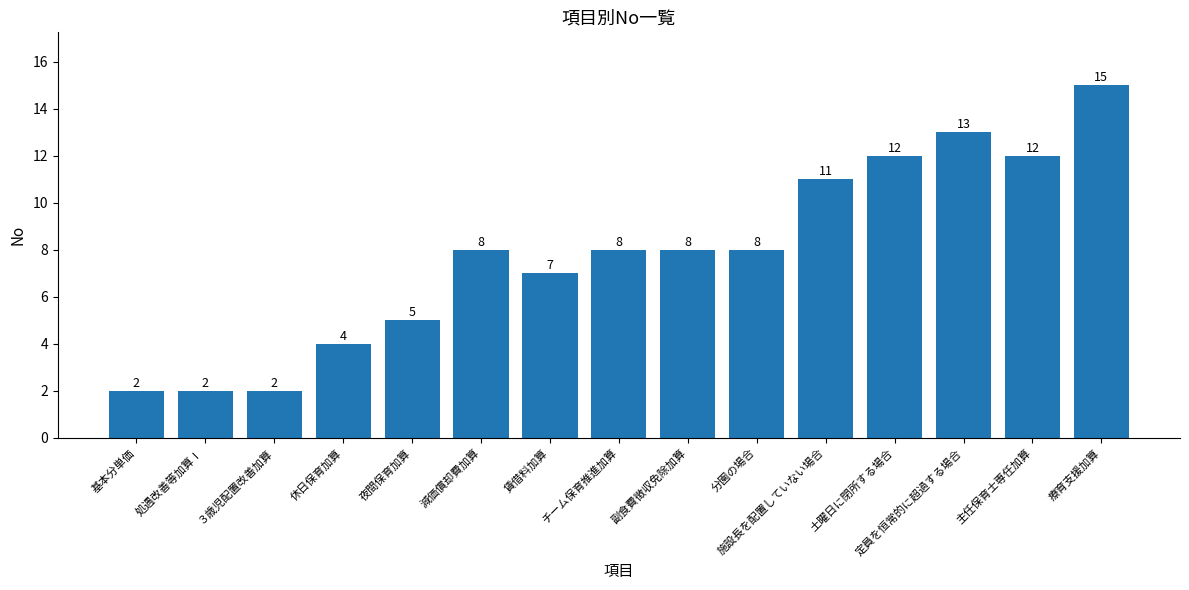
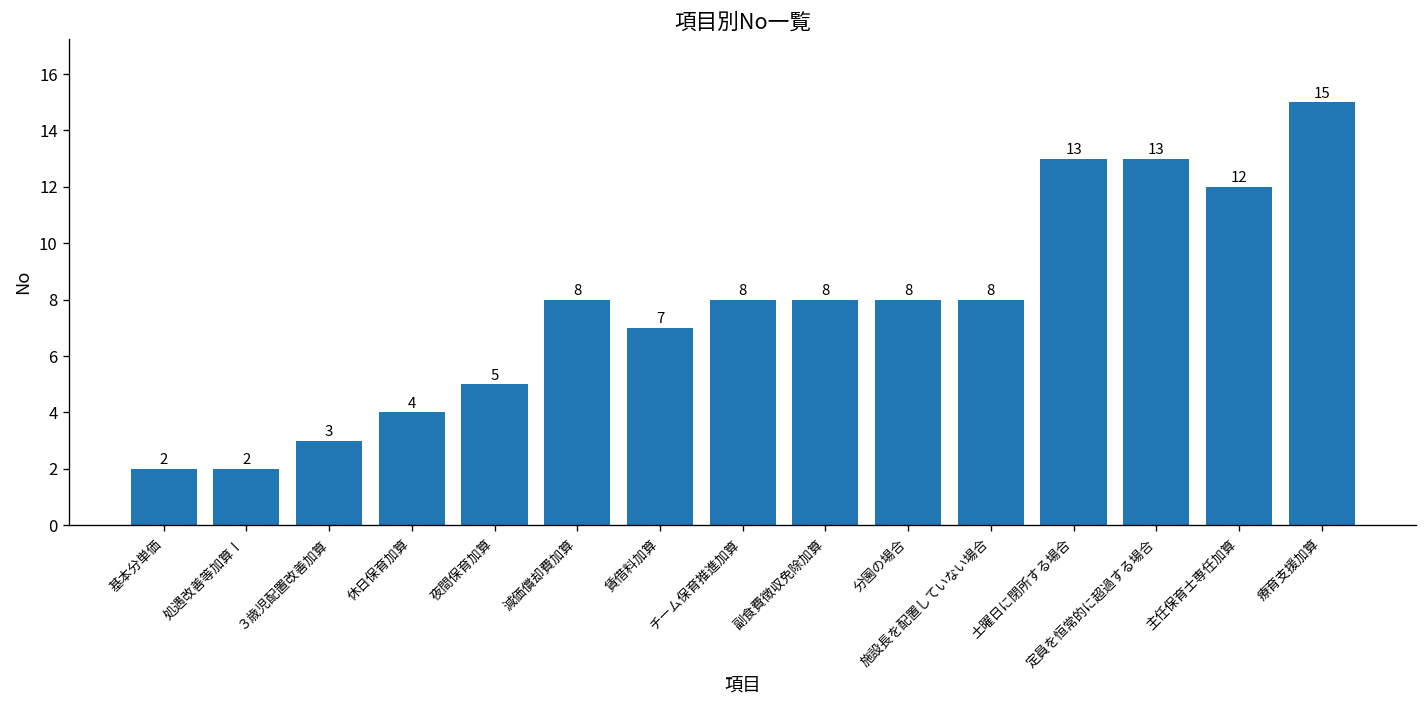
３歳児配置改善加算: 2 -> 3
施設長を配置していない場合: 11 -> 8
土曜日に閉所する場合: 12 -> 13
